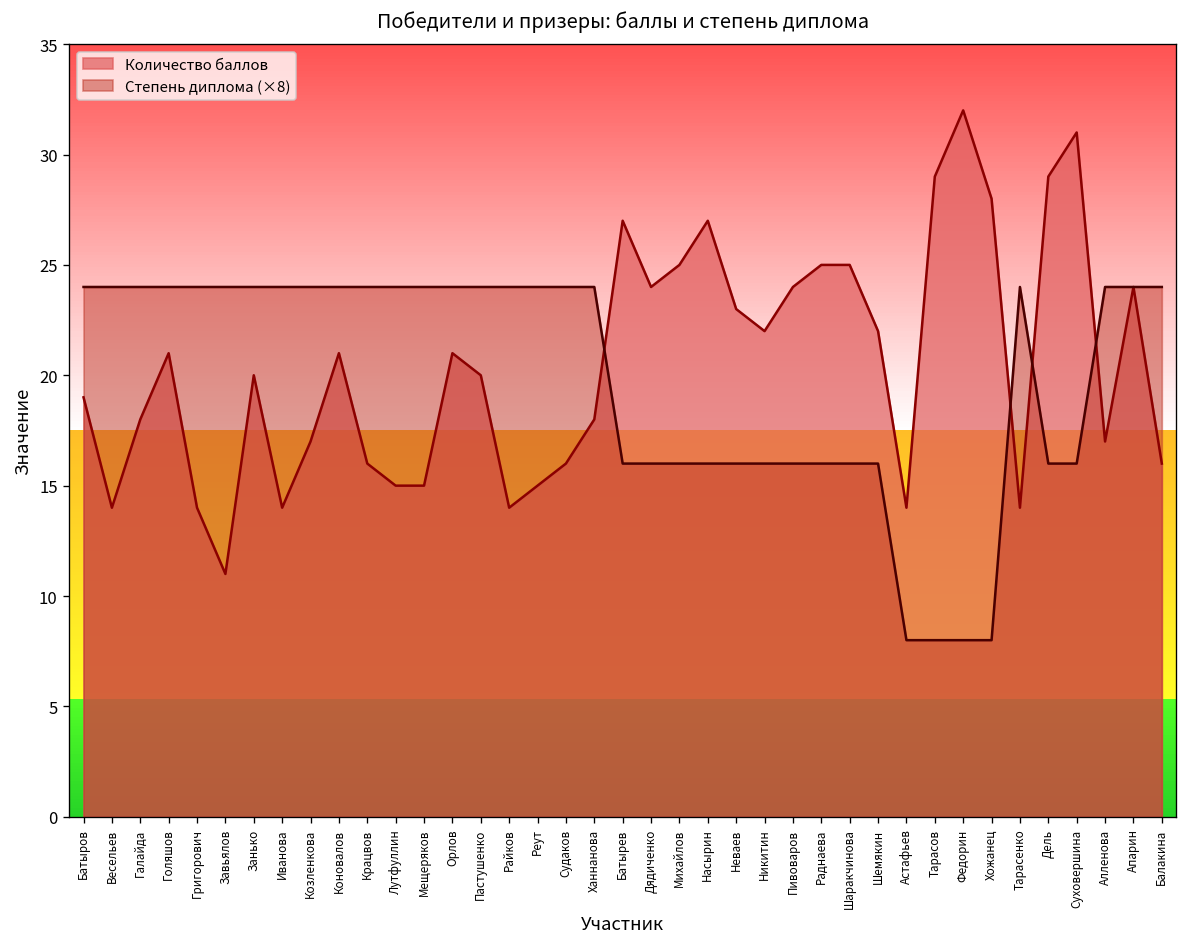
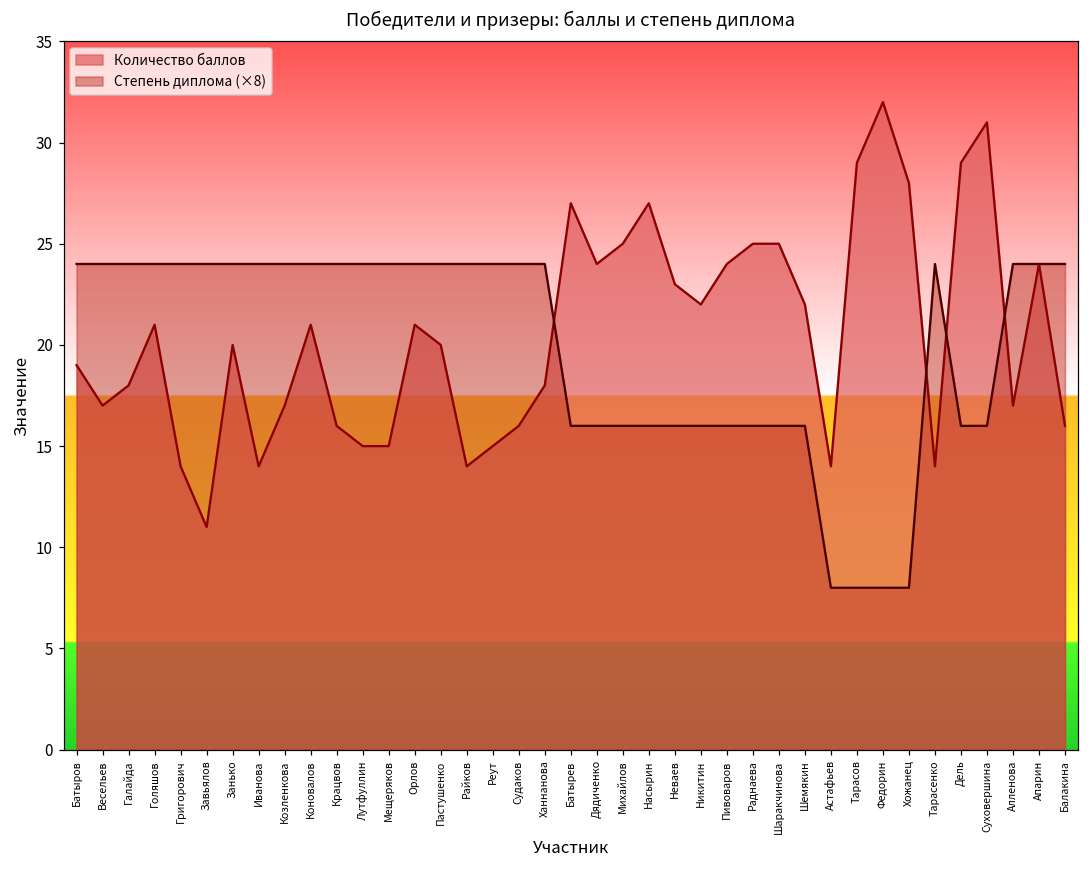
Количество баллов, Весельев: 14 -> 17
